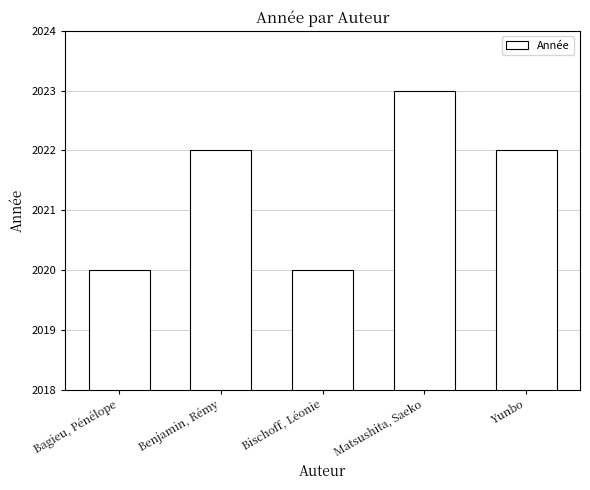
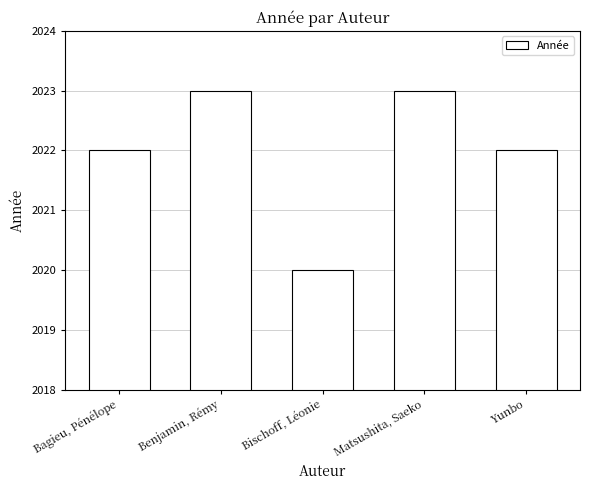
Bagieu, Pénélope: 2020 -> 2022
Benjamin, Rémy: 2022 -> 2023
